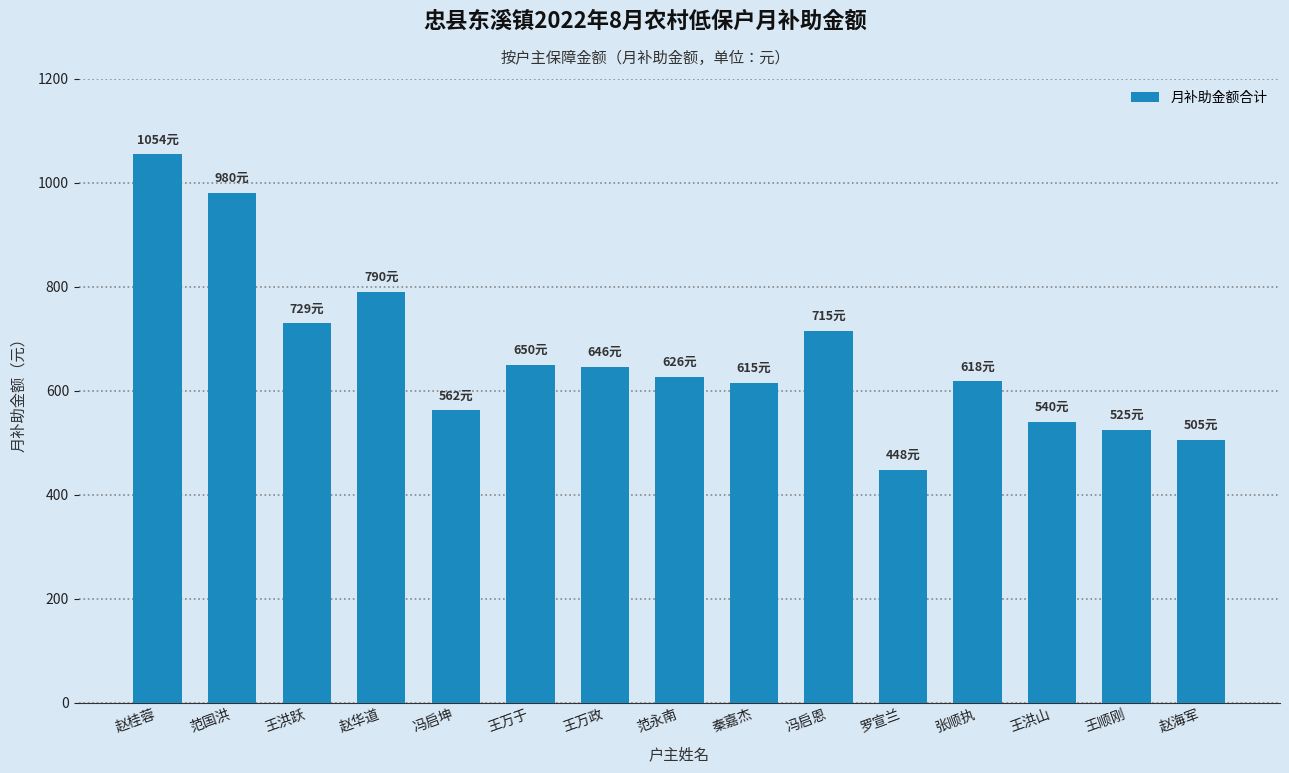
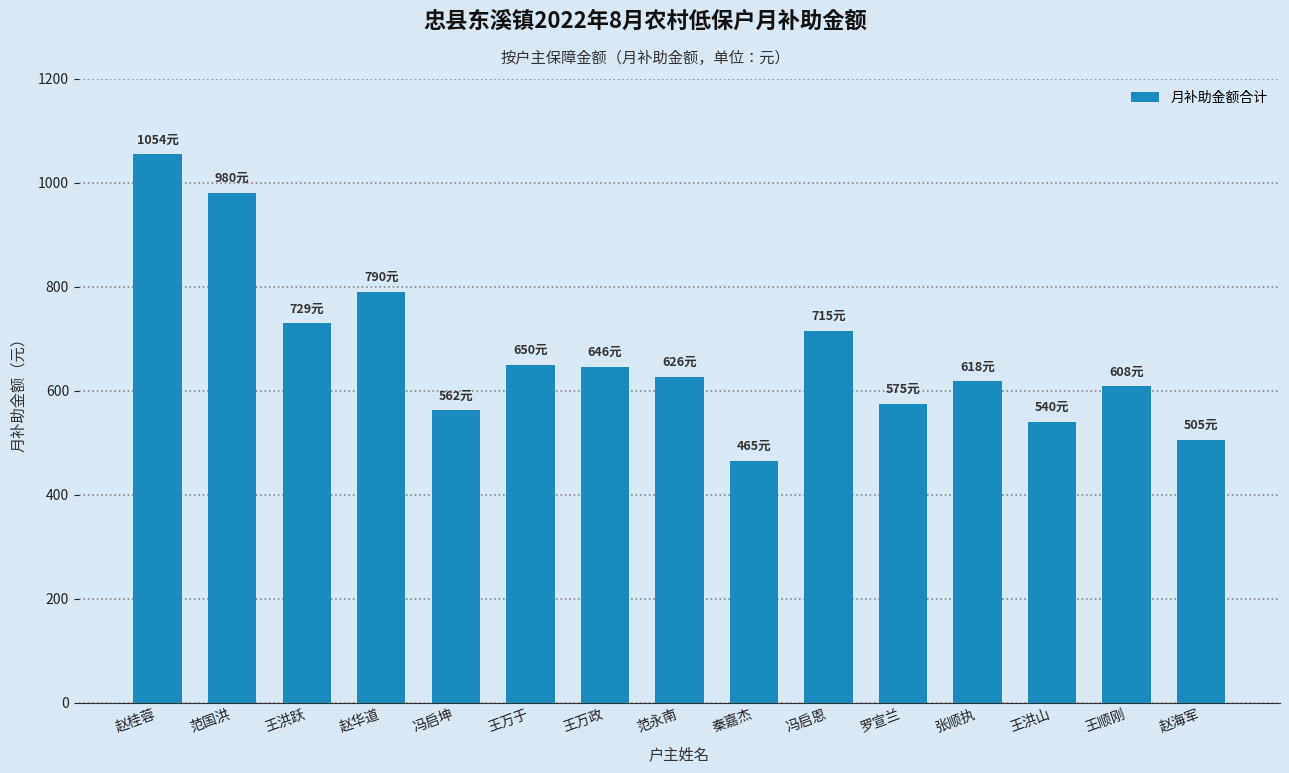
秦嘉杰: 615元 -> 465元
罗宣兰: 448元 -> 575元
王顺刚: 525元 -> 608元
